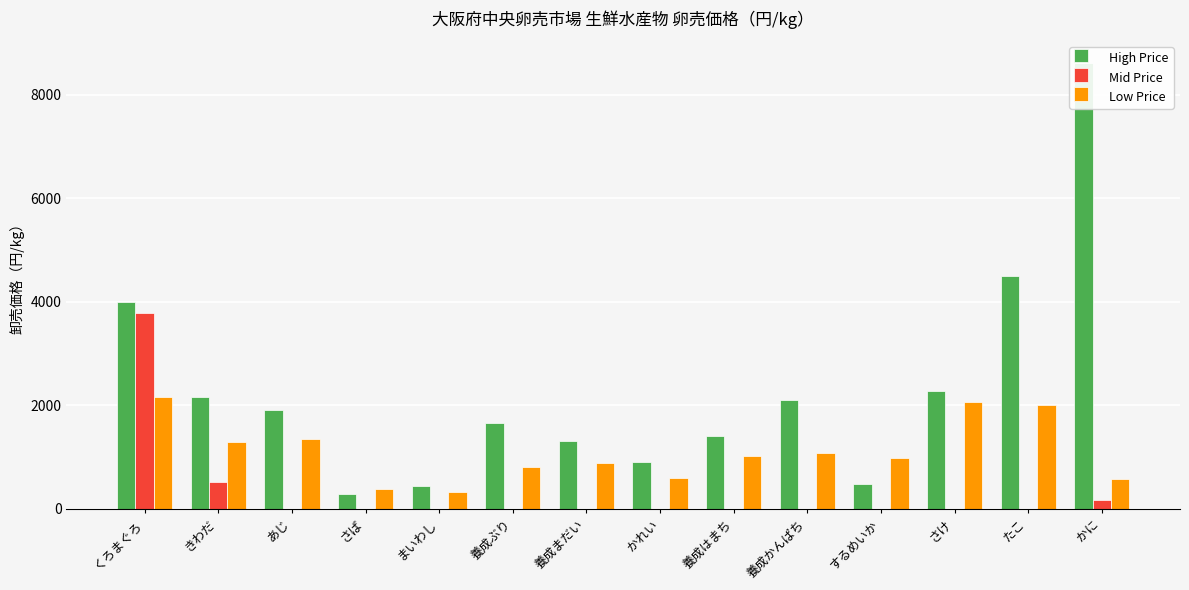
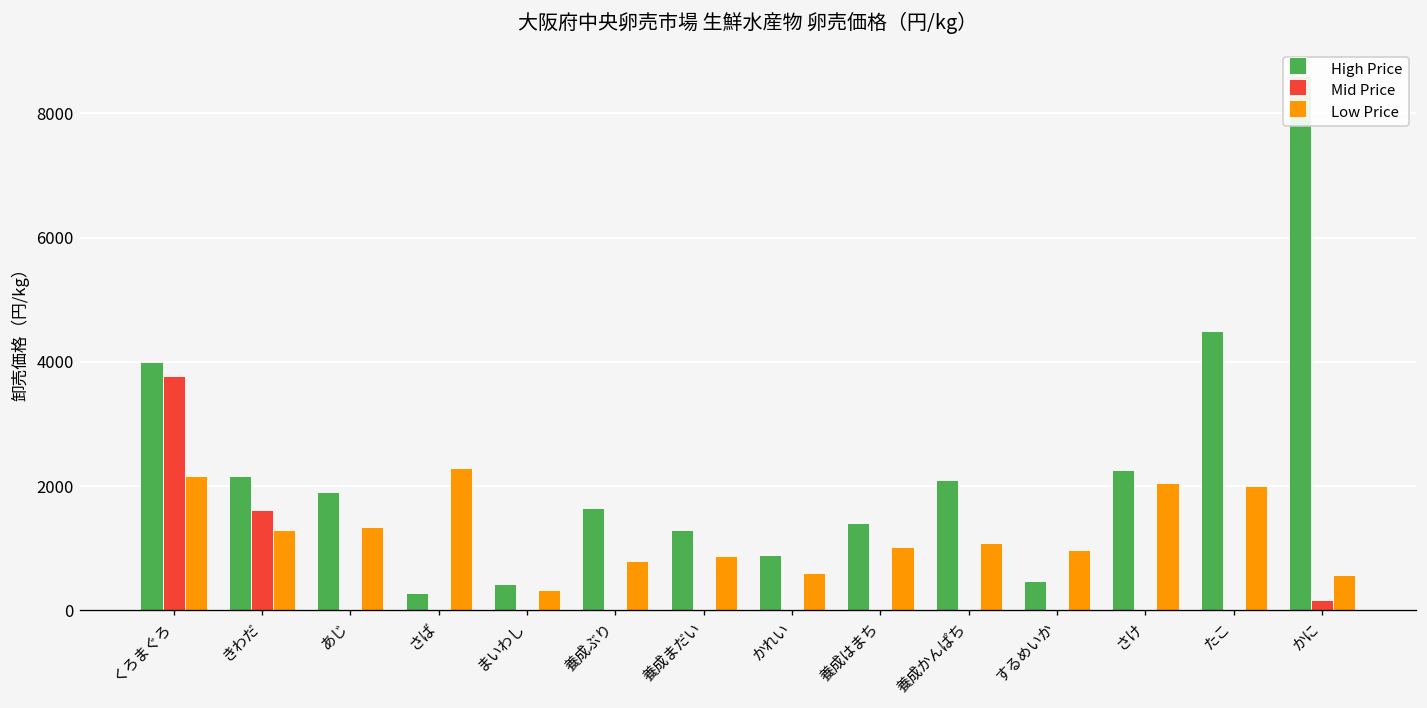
Mid Price, きわだ: 500 -> 1600
Low Price, さば: 400 -> 2300
